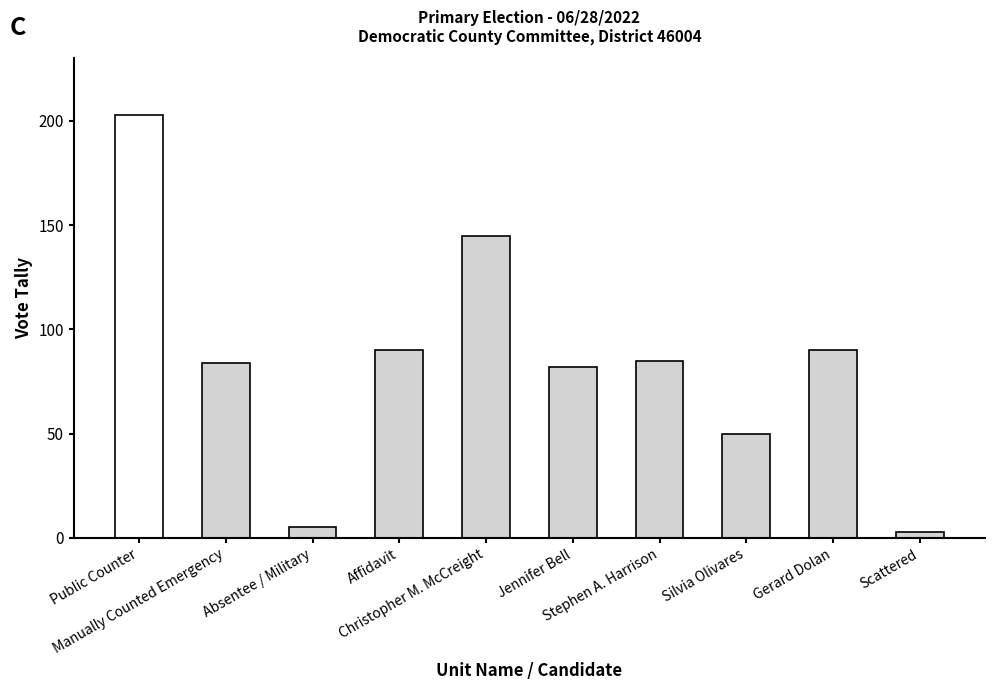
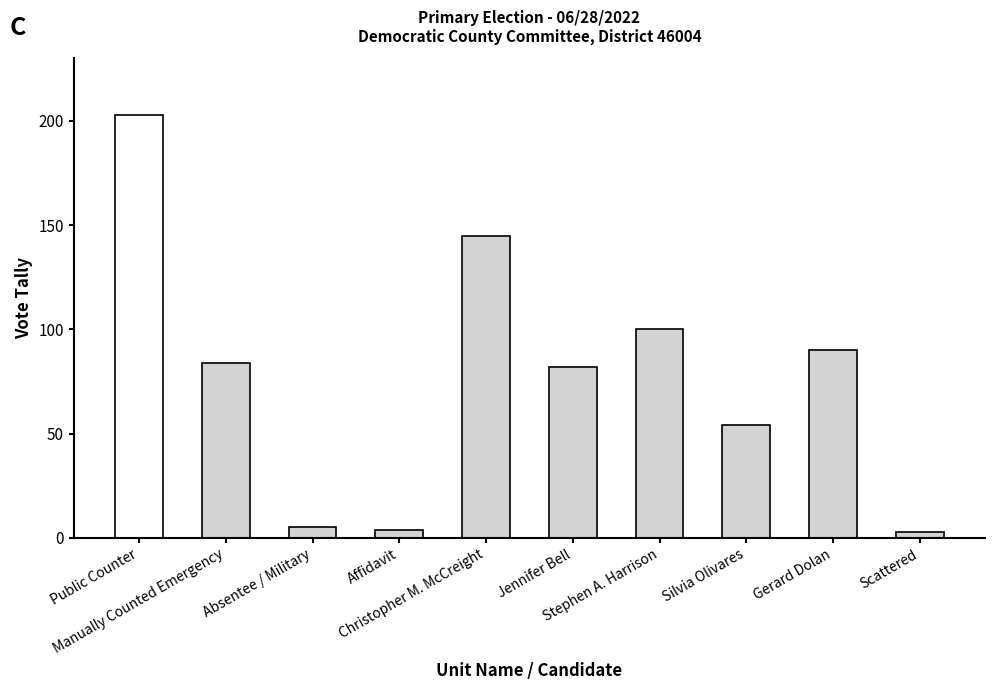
Affidavit: 90 -> 4
Stephen A. Harrison: 85 -> 100
Silvia Olivares: 50 -> 54
